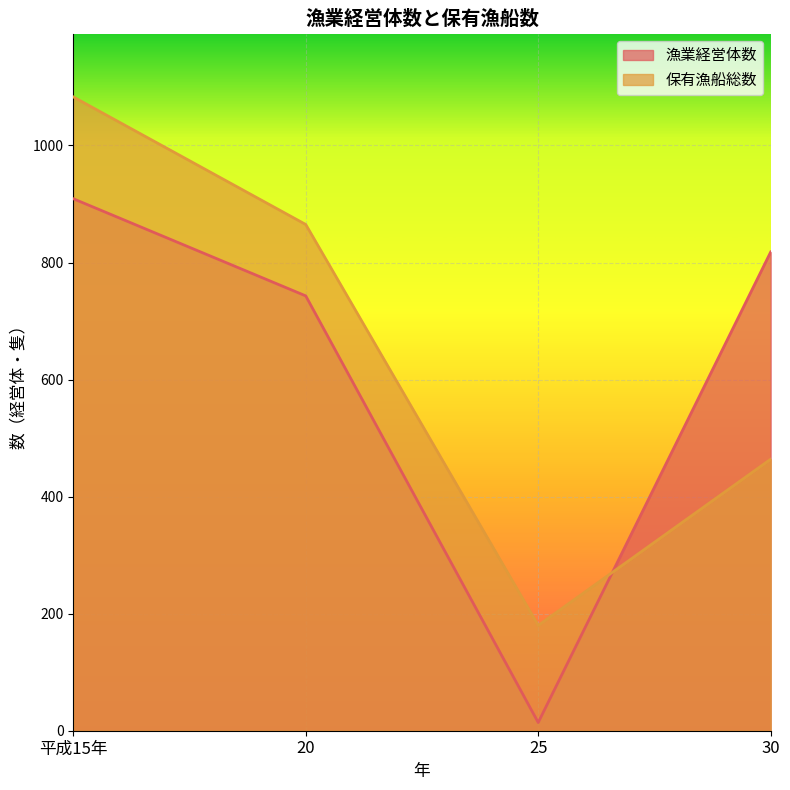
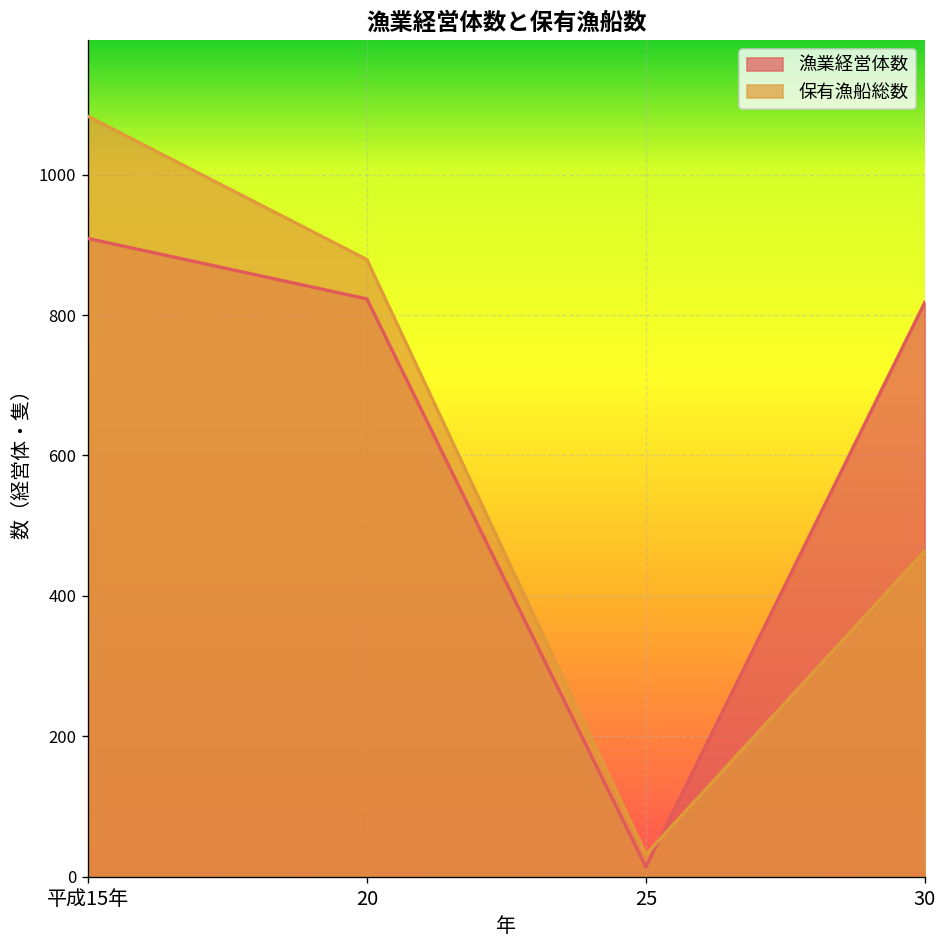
漁業経営体数, 20: 740 -> 820
保有漁船総数, 20: 870 -> 880
保有漁船総数, 25: 180 -> 30
